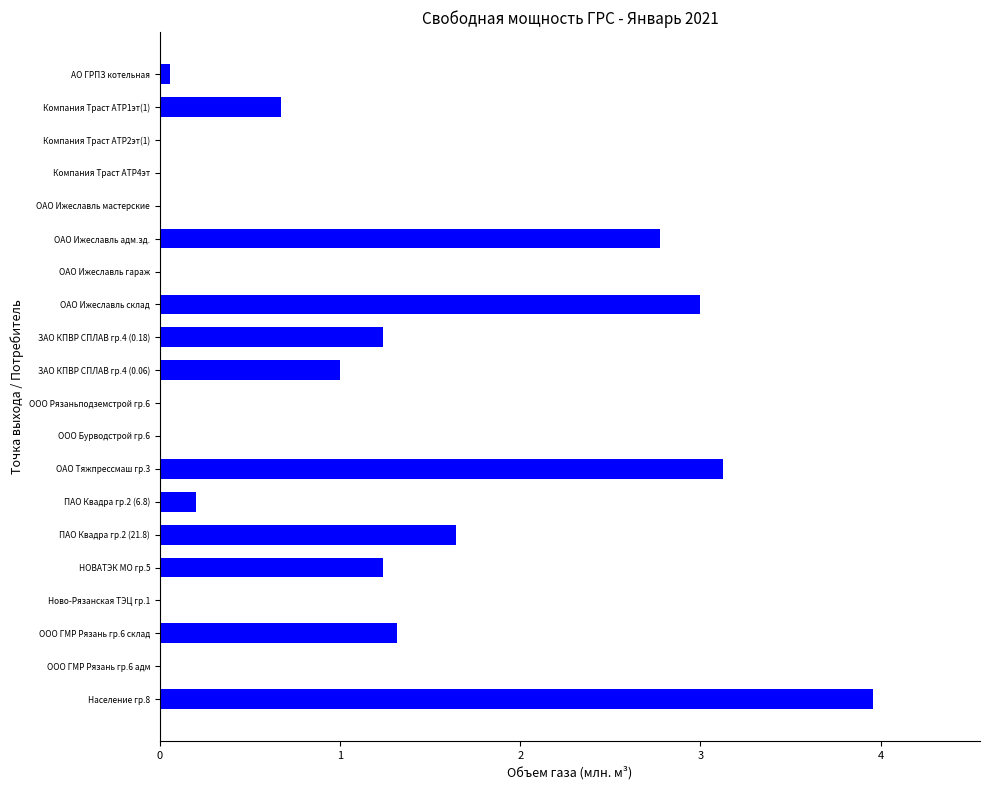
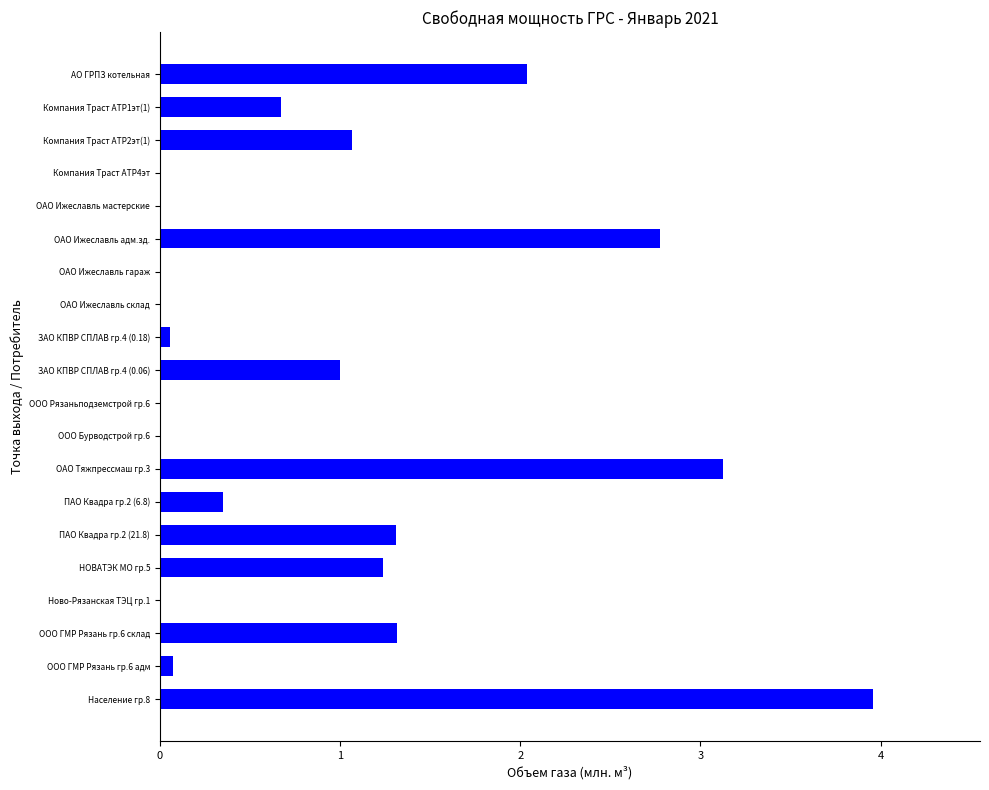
АО ГРПЗ котельная: 0.05 -> 2.03
Компания Траст ATP2эт(1): 0.00 -> 1.07
ОАО Ижеславль склад: 3 -> 0
ЗАО КПВР СПЛАВ гр.4 (0.18): 1.24 -> 0.06
ПАО Квадра гр.2 (6.8): 0.20 -> 0.35
ПАО Квадра гр.2 (21.8): 1.64 -> 1.31
ООО ГМР Рязань гр.6 адм: 0.00 -> 0.07
